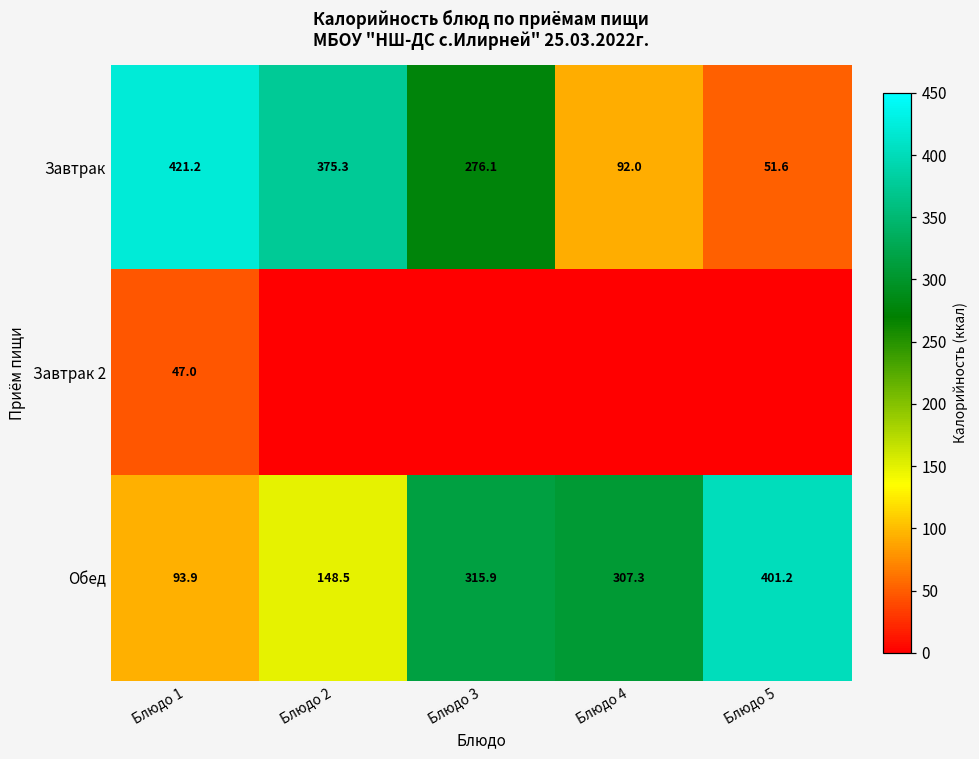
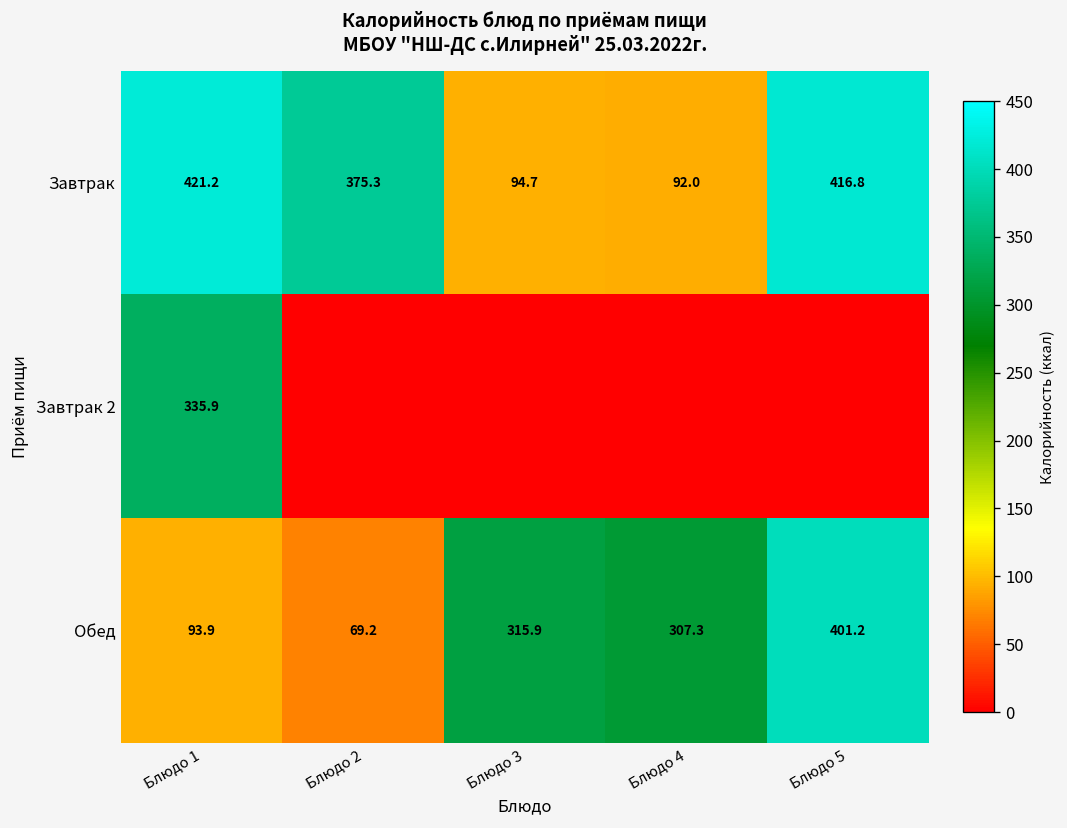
Завтрак, Блюдо 3: 276.1 -> 94.7
Завтрак, Блюдо 5: 51.6 -> 416.8
Завтрак 2, Блюдо 1: 47.0 -> 335.9
Обед, Блюдо 2: 148.5 -> 69.2
